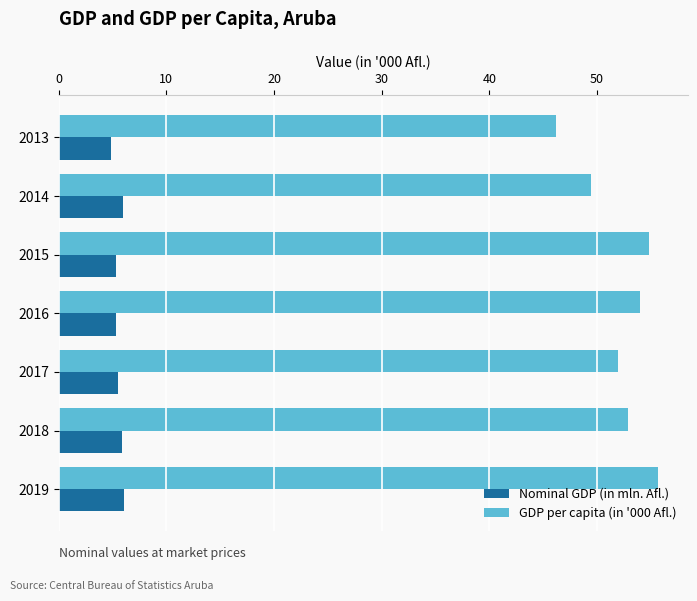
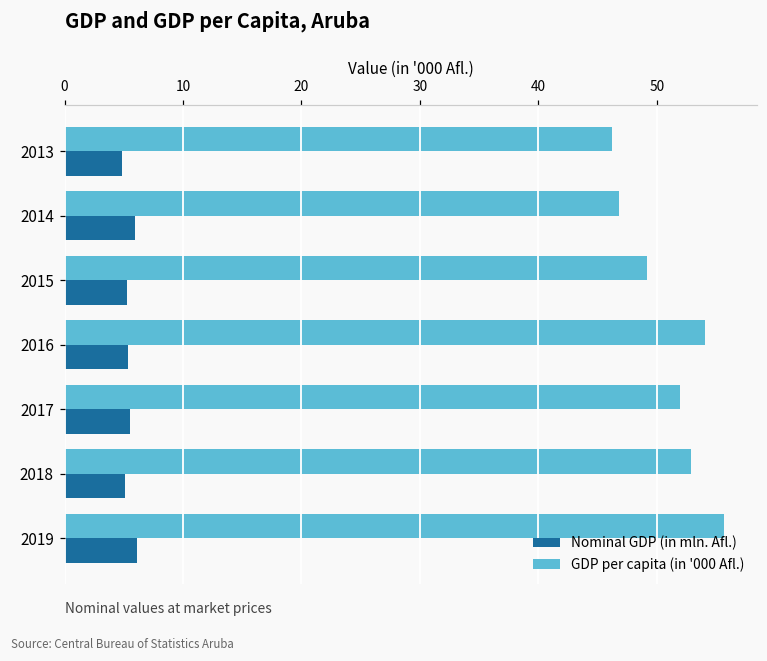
GDP per capita (in '000 Afl.), 2014: 49.4 -> 46.8
GDP per capita (in '000 Afl.), 2015: 54.9 -> 49.2
Nominal GDP (in mln. Afl.), 2018: 5.9 -> 5.1
